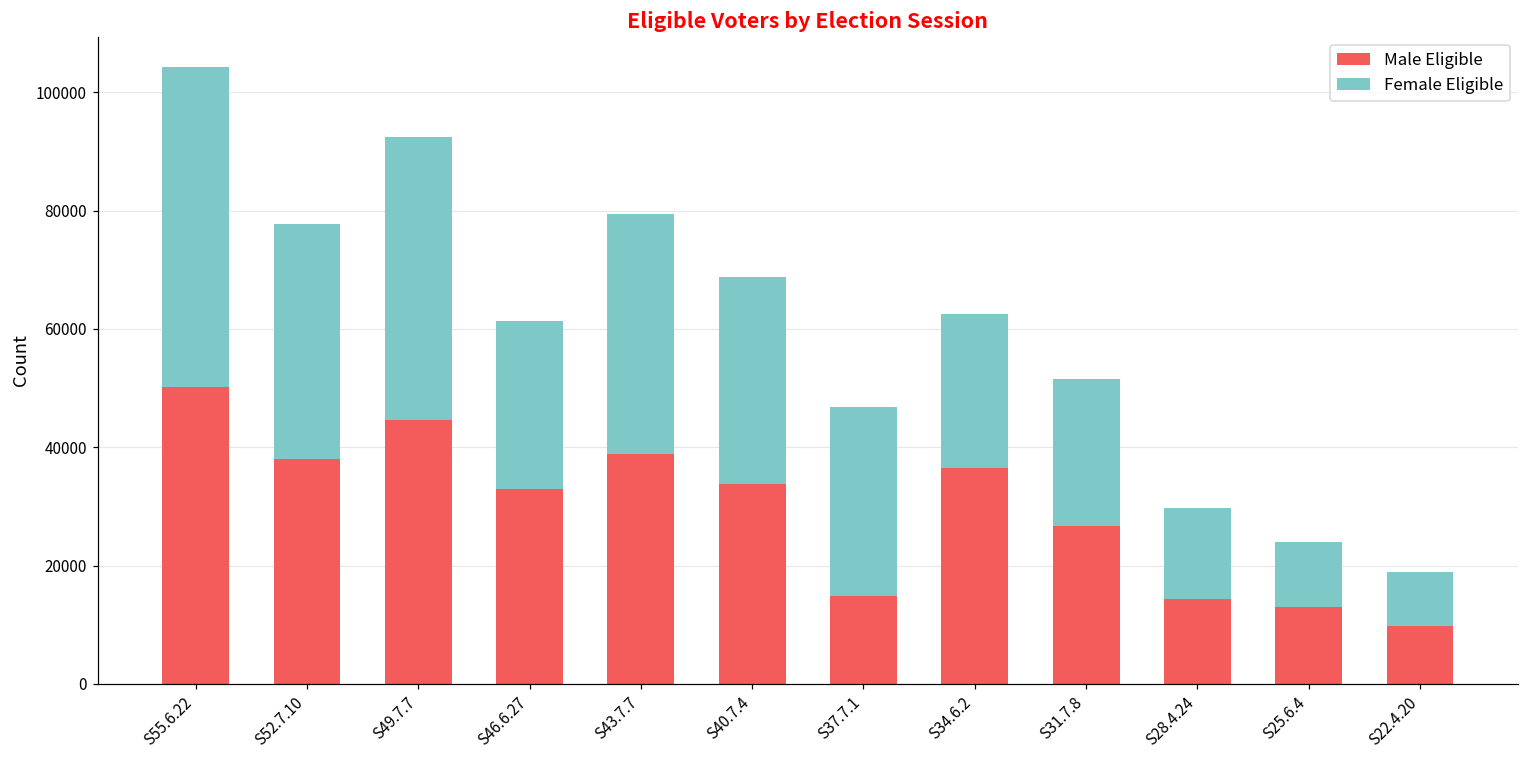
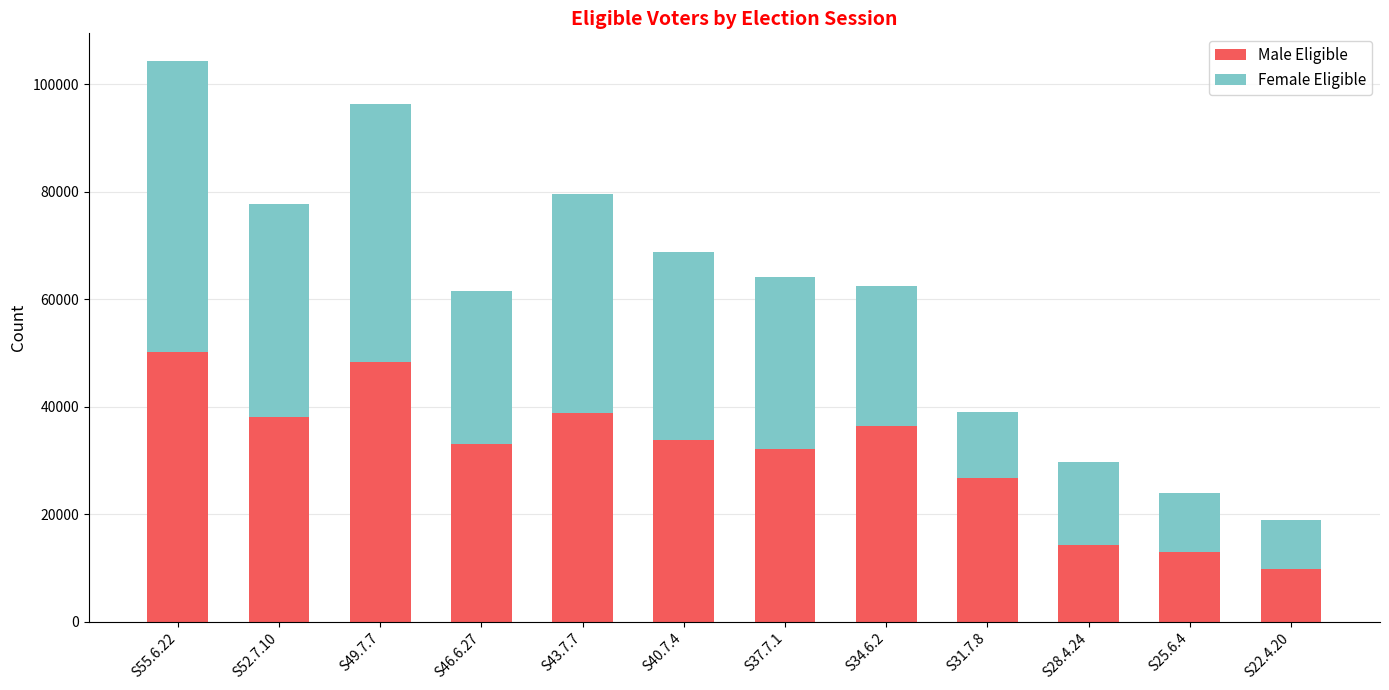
Male Eligible, S49.7.7: 45000 -> 48000
Male Eligible, S37.7.1: 15000 -> 32000
Female Eligible, S31.7.8: 25000 -> 12000
